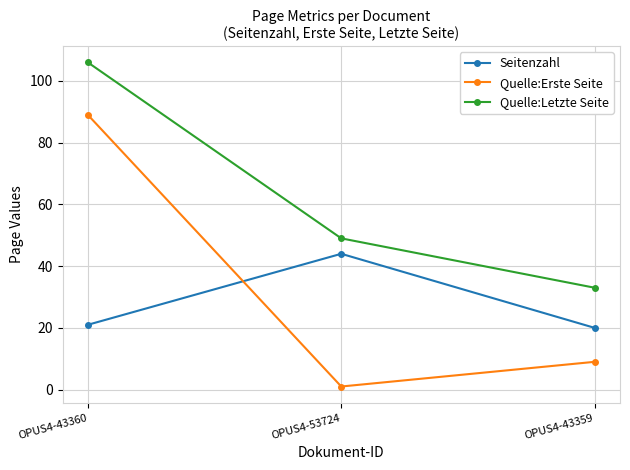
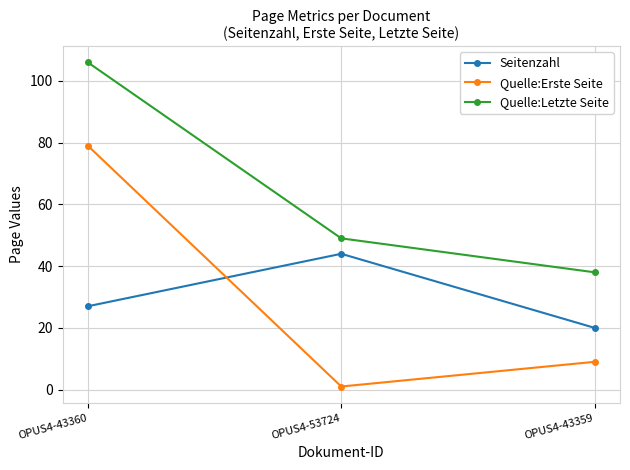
Seitenzahl, OPUS4-43360: 21 -> 27
Quelle:Erste Seite, OPUS4-43360: 89 -> 79
Quelle:Letzte Seite, OPUS4-43359: 33 -> 38
